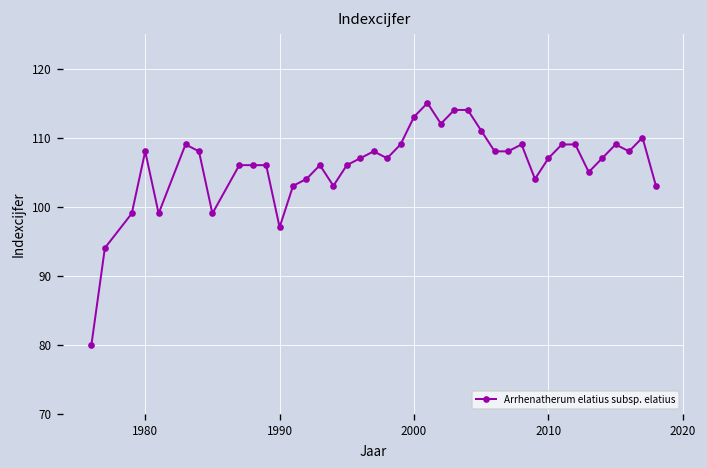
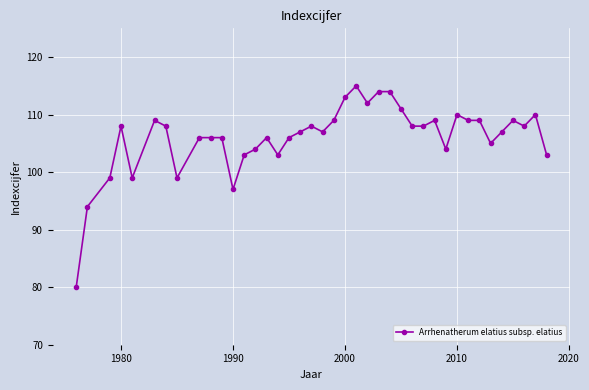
2010: 107 -> 110
